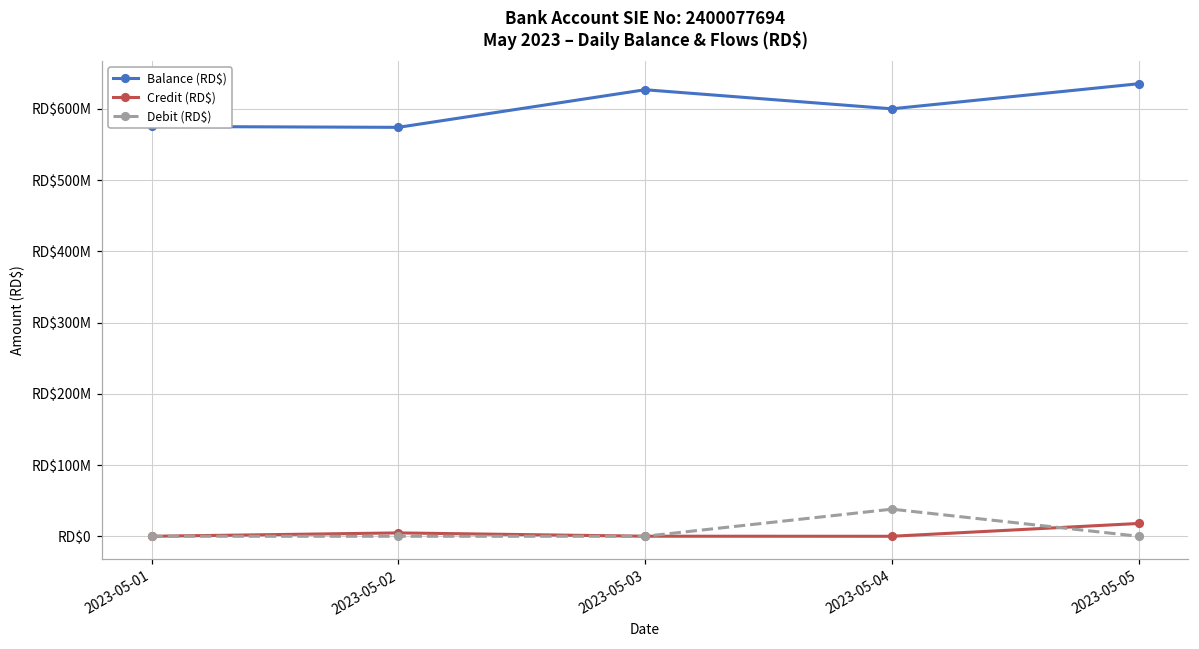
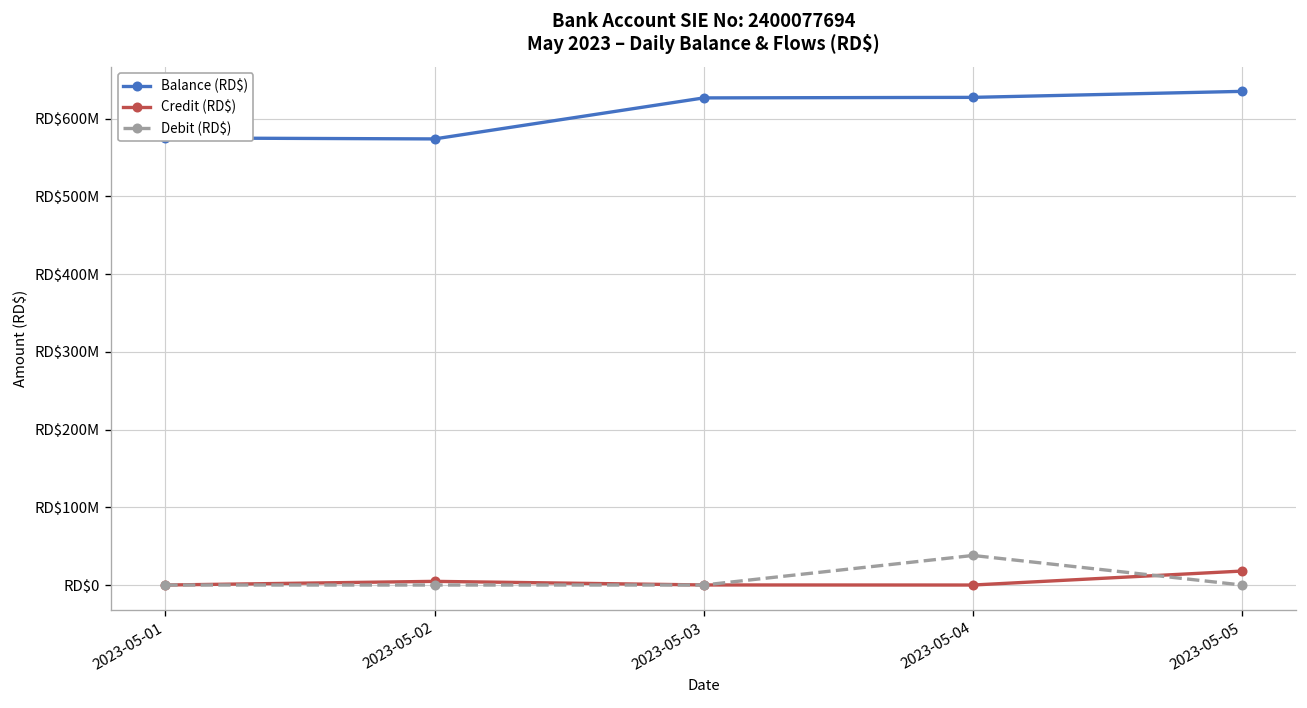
Balance (RD$), 2023-05-04: RD$600000000 -> RD$630000000
